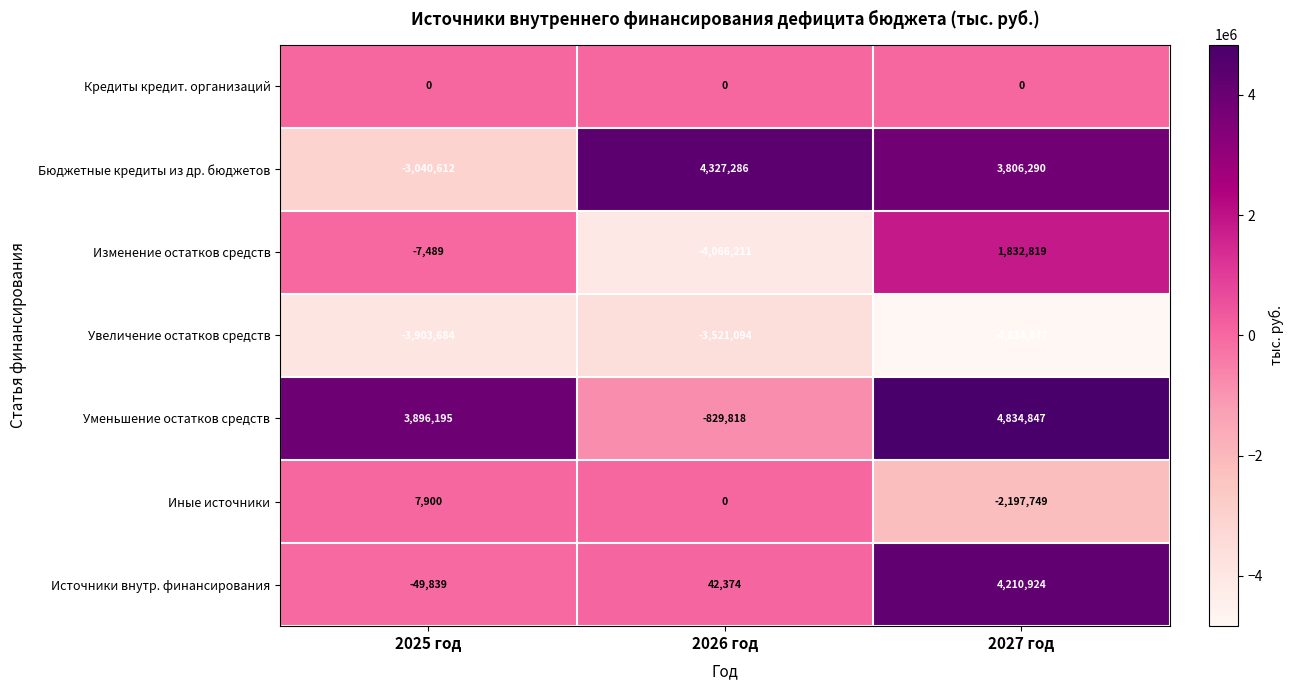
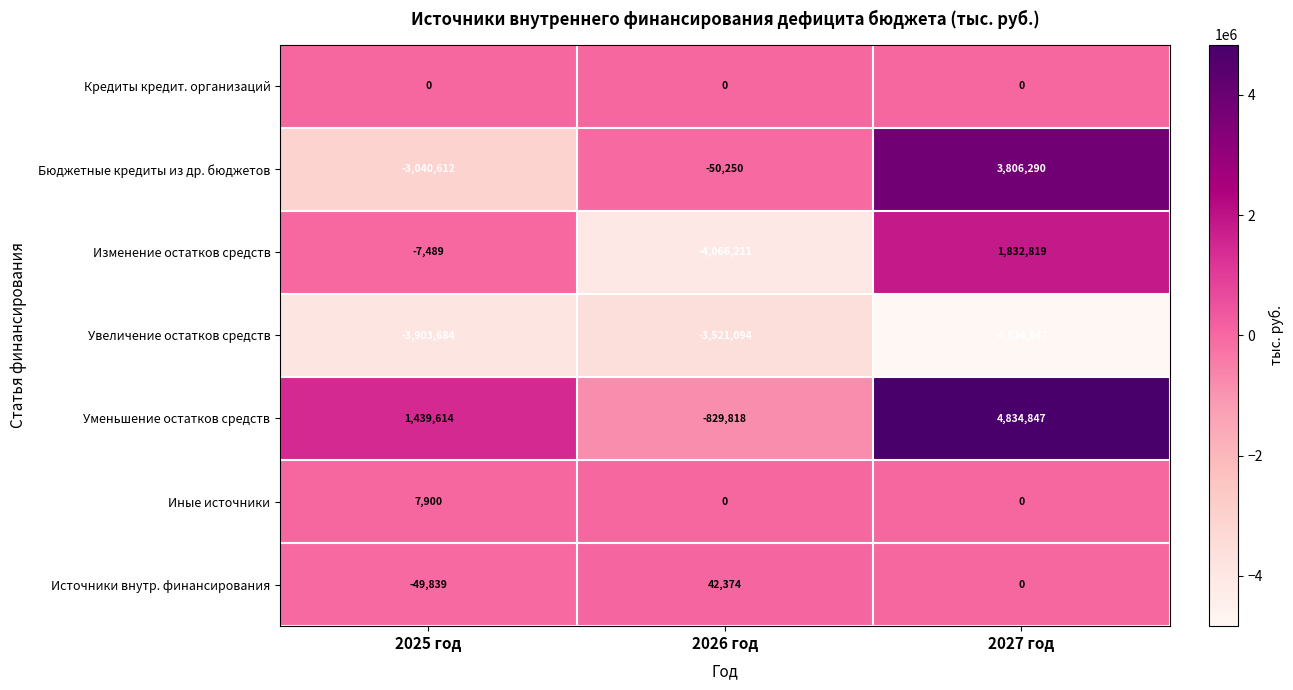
Бюджетные кредиты из др. бюджетов, 2026 год: 4,327,286 -> -50,250
Уменьшение остатков средств, 2025 год: 3,896,195 -> 1,439,614
Иные источники, 2027 год: -2,197,749 -> 0
Источники внутр. финансирования, 2027 год: 4,210,924 -> 0
